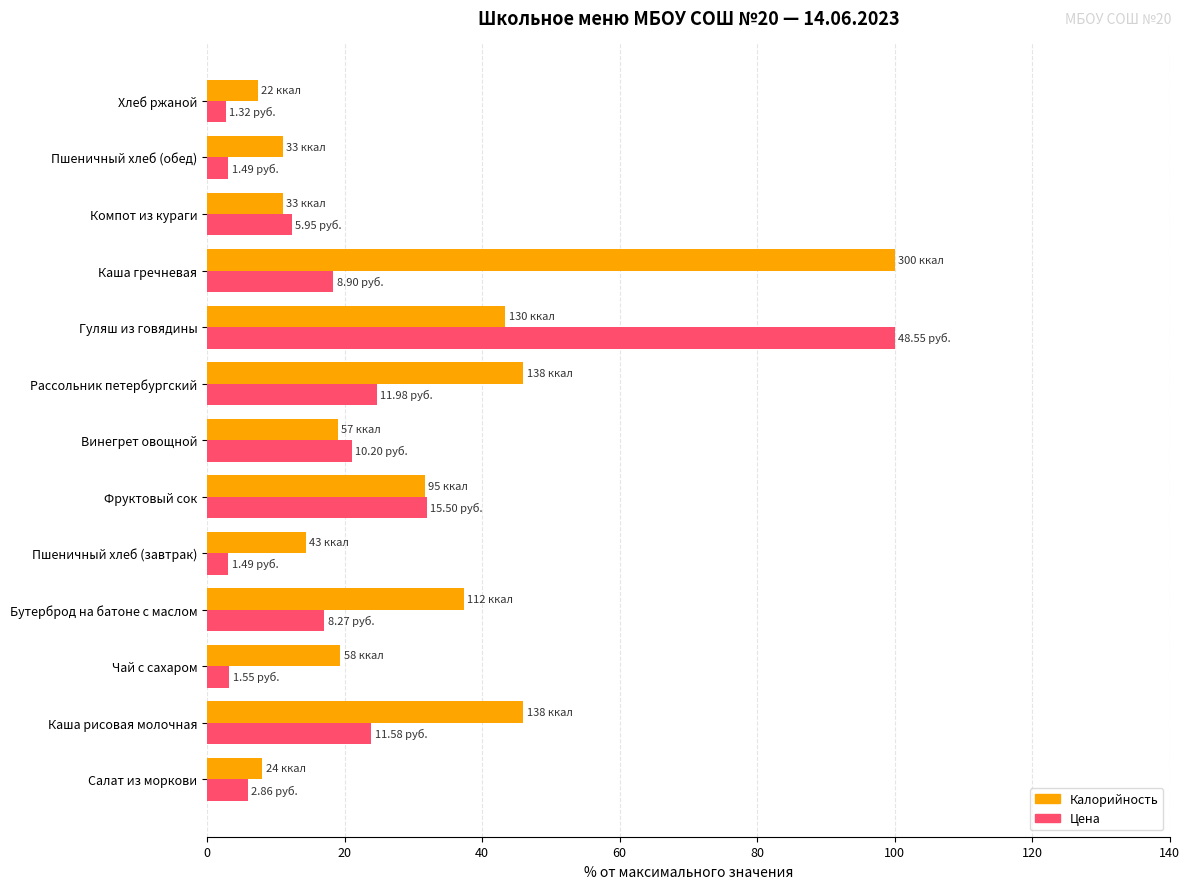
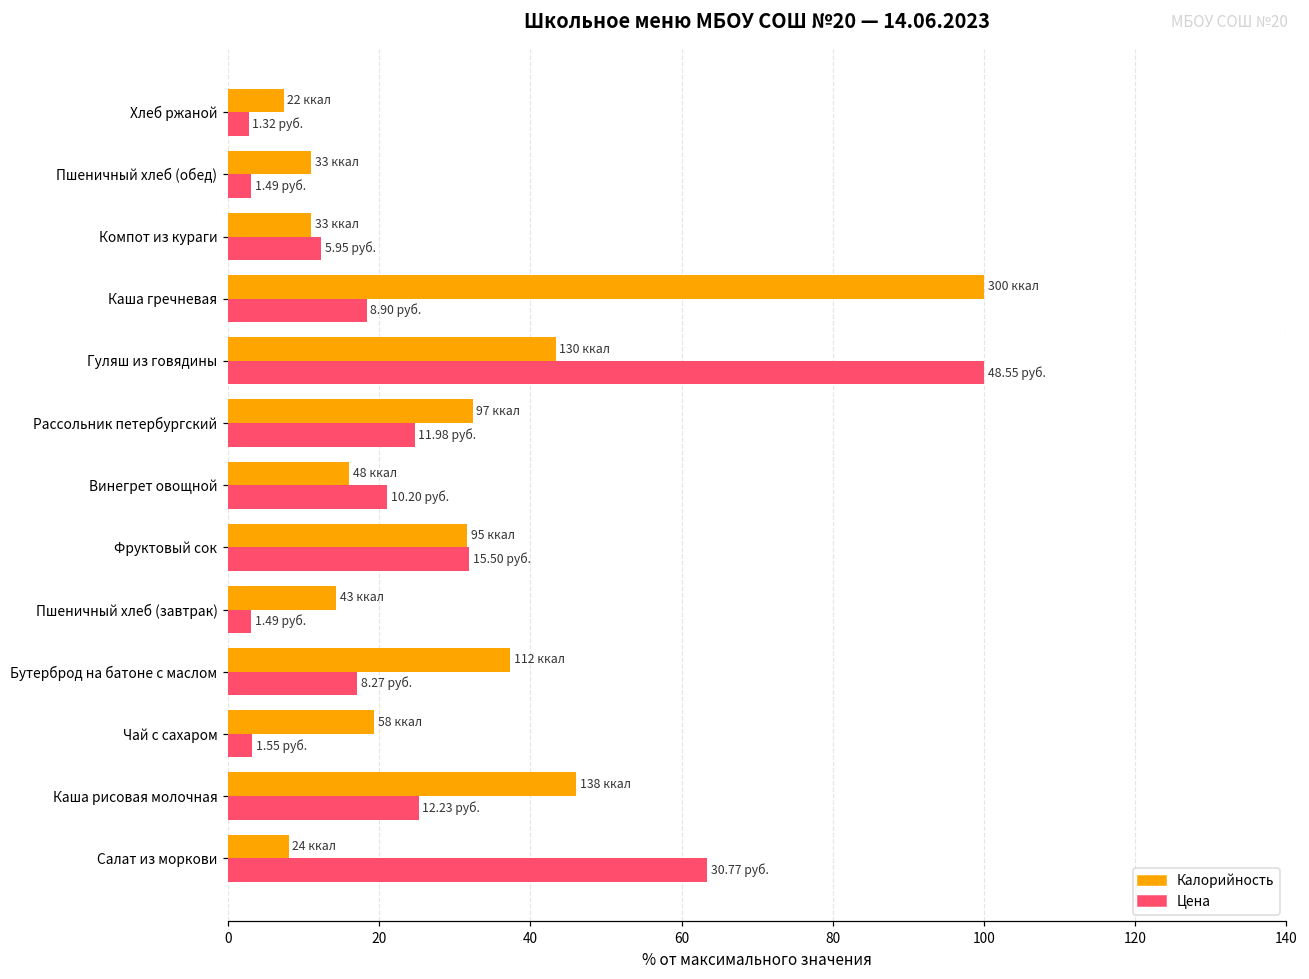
Калорийность, Рассольник петербургский: 138 -> 97
Калорийность, Винегрет овощной: 57 -> 48
Цена, Каша рисовая молочная: 11.58 -> 12.23
Цена, Салат из моркови: 2.86 -> 30.77
